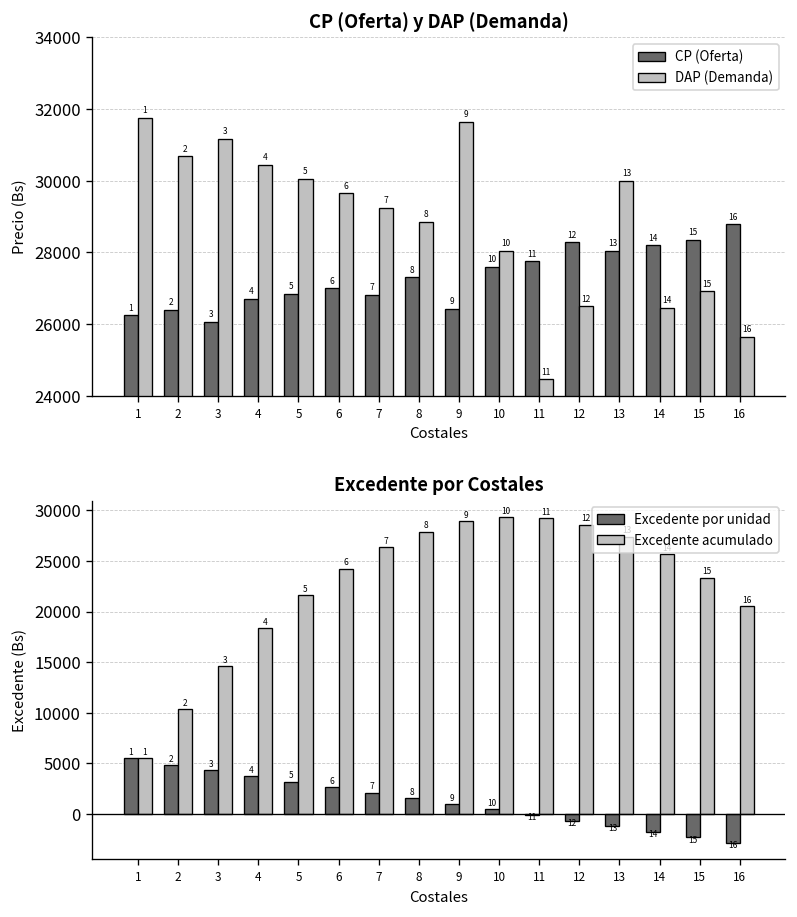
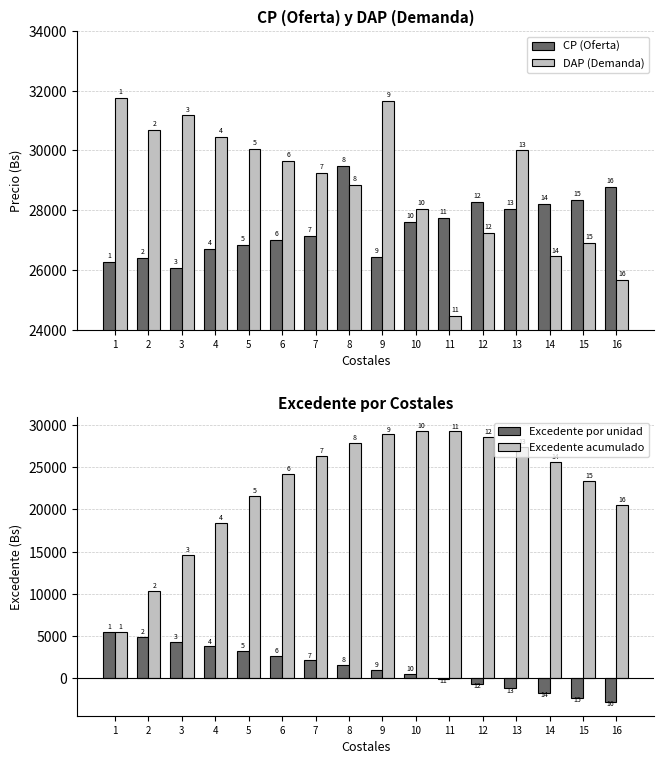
CP (Oferta) y DAP (Demanda), CP (Oferta), 7: 26800 -> 27200
CP (Oferta) y DAP (Demanda), CP (Oferta), 8: 27300 -> 29500
CP (Oferta) y DAP (Demanda), DAP (Demanda), 12: 26500 -> 27300
